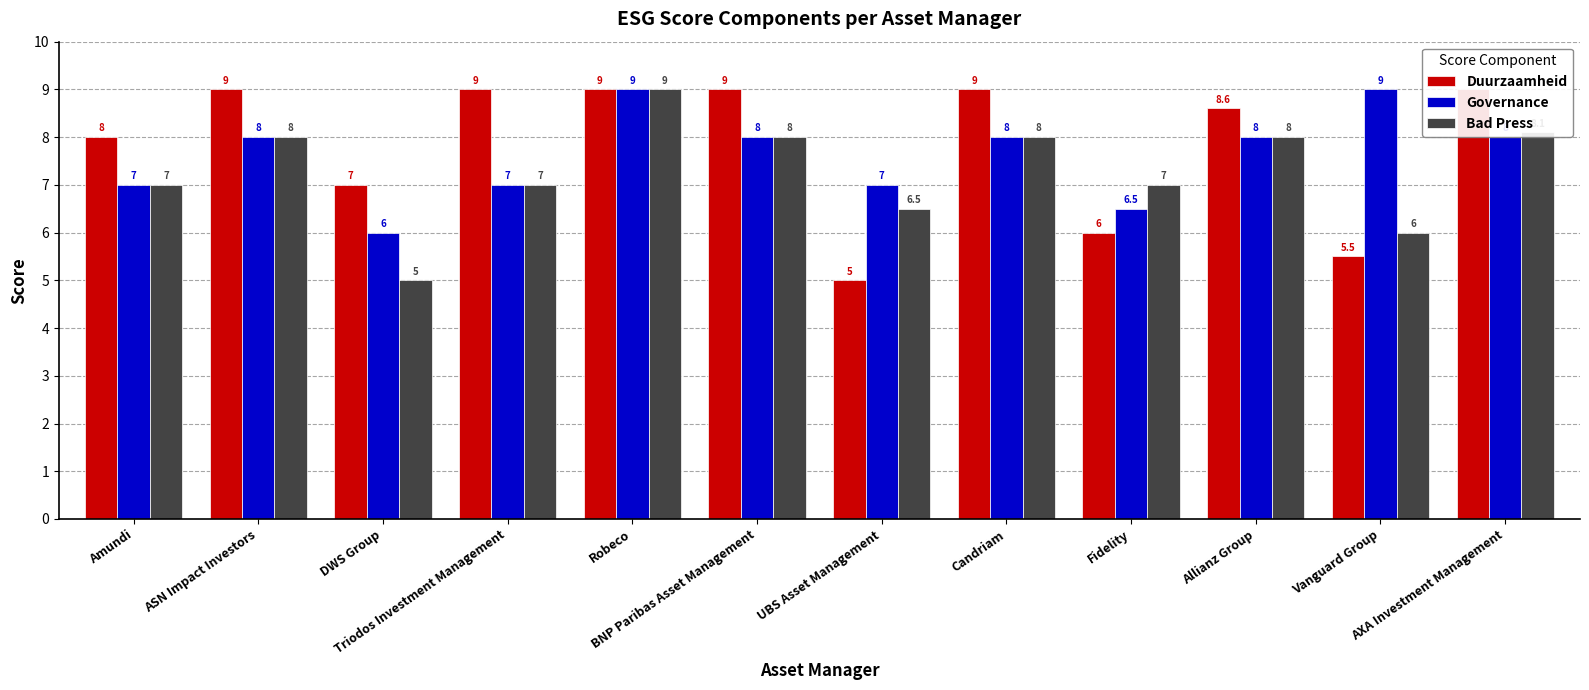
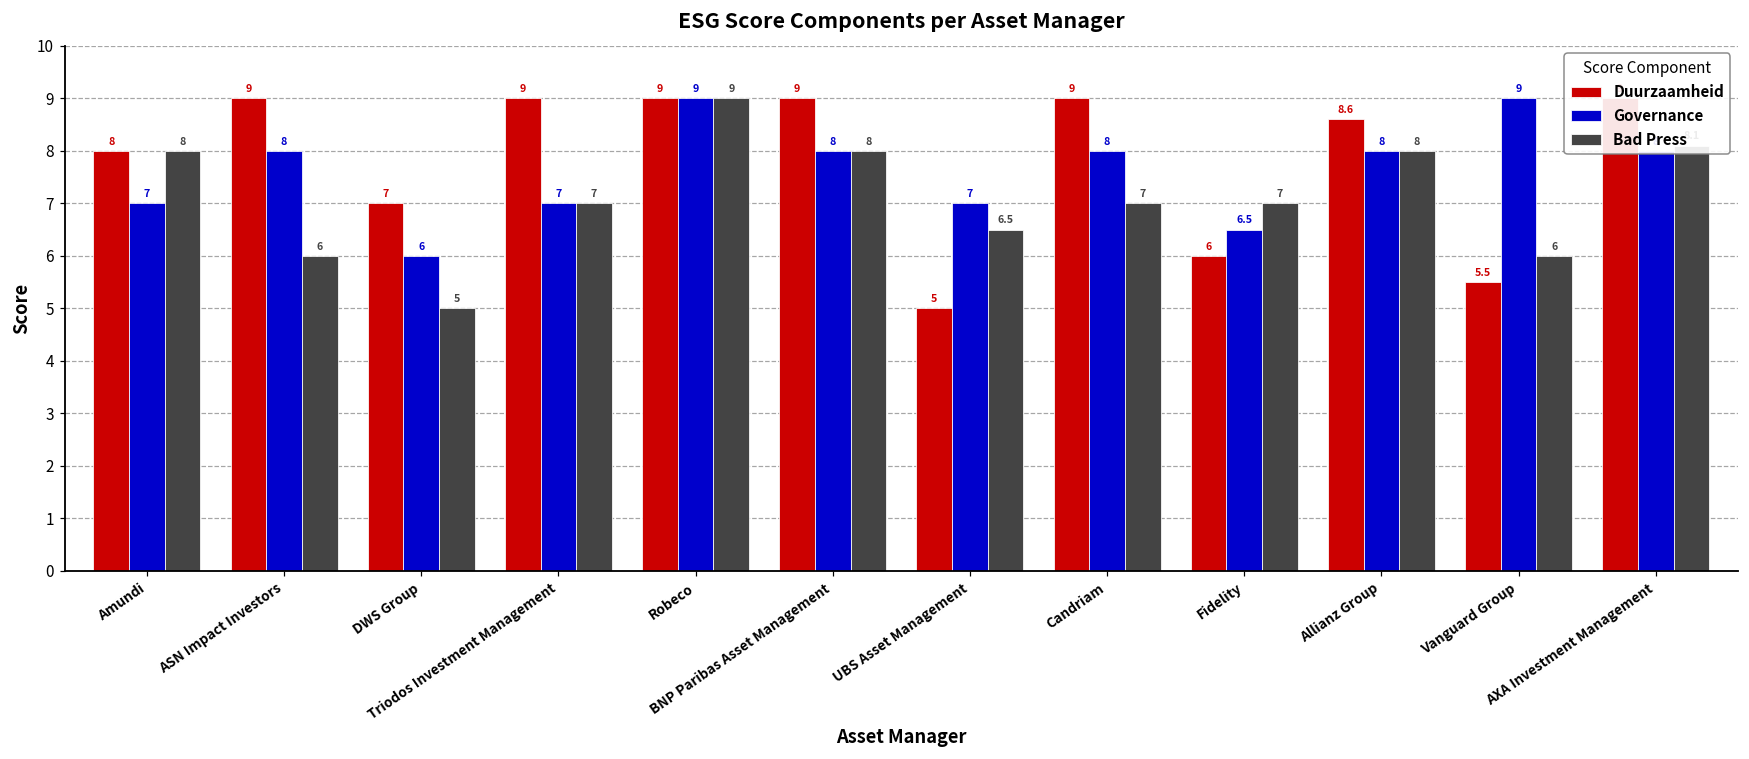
Bad Press, Amundi: 7 -> 8
Bad Press, ASN Impact Investors: 8 -> 6
Bad Press, Candriam: 8 -> 7
